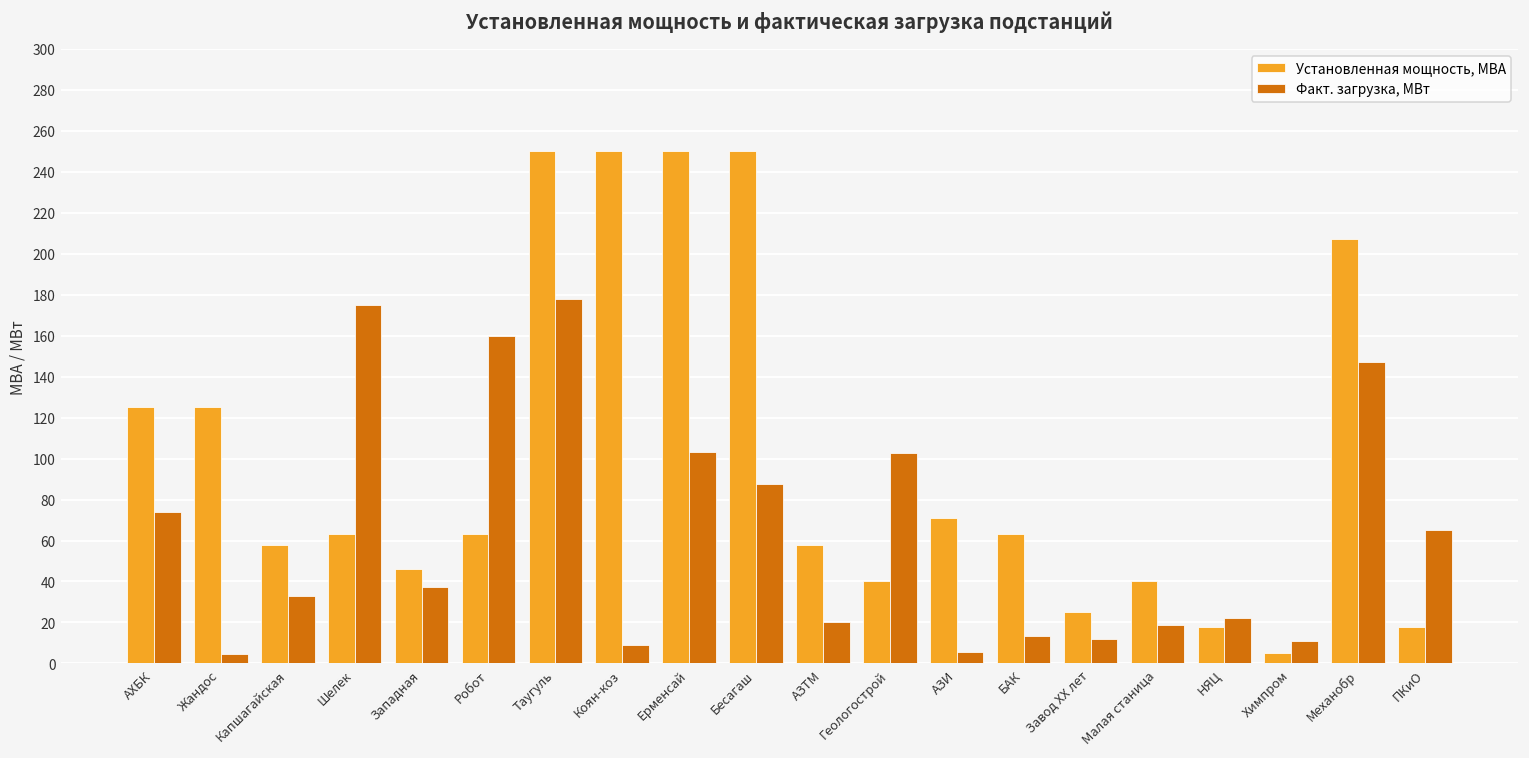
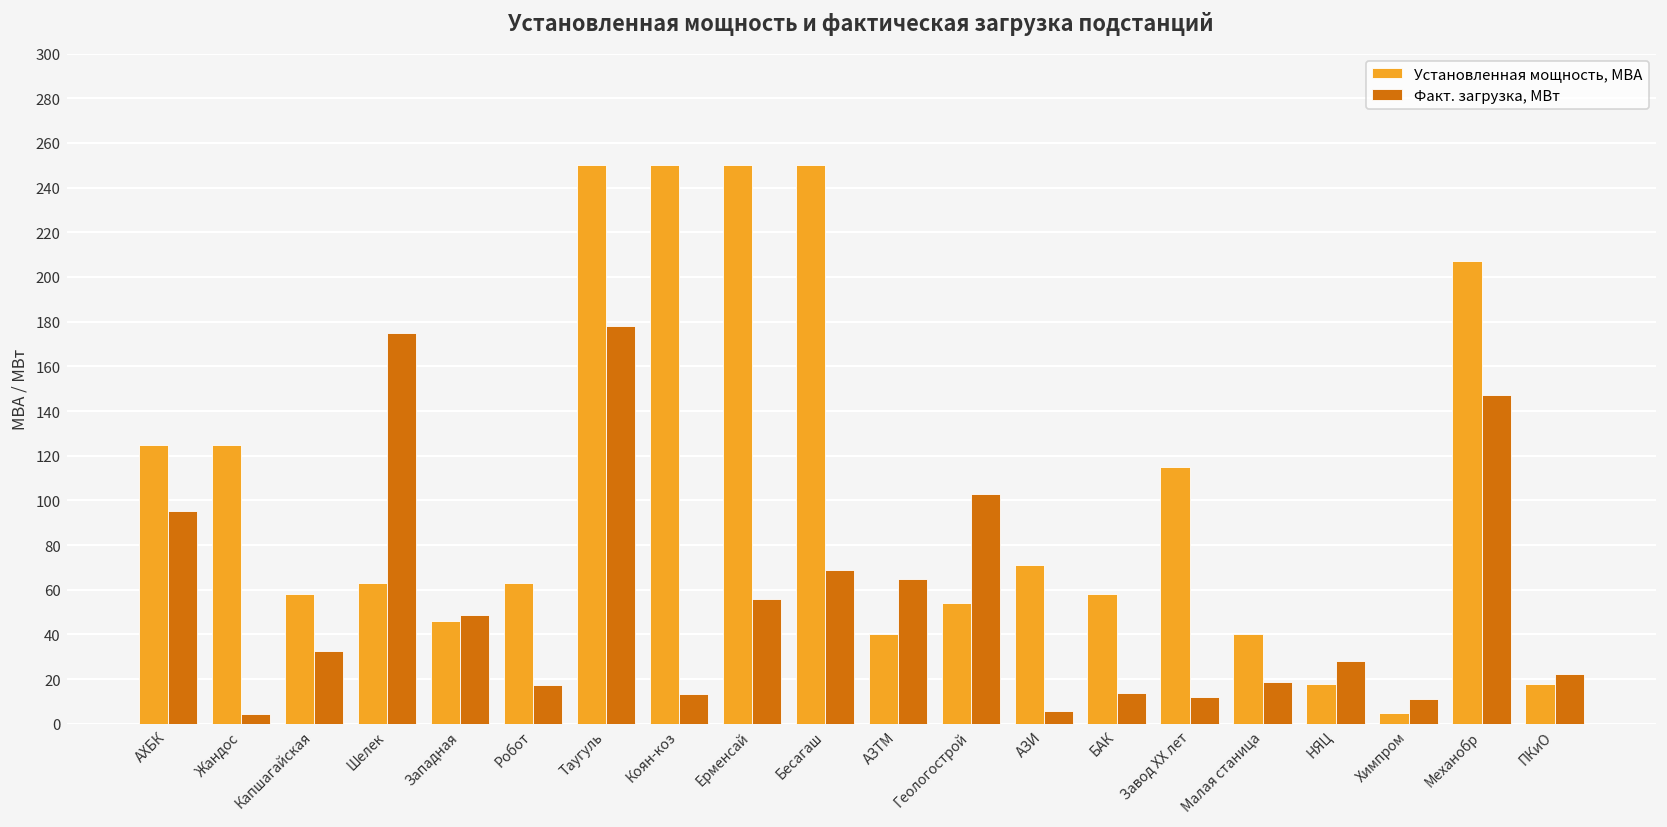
Факт. загрузка, МВт, АХБК: 74 -> 95
Факт. загрузка, МВт, Западная: 37 -> 49
Факт. загрузка, МВт, Робот: 160 -> 17
Факт. загрузка, МВт, Коян-коз: 9 -> 13
Факт. загрузка, МВт, Ерменсай: 103 -> 56
Факт. загрузка, МВт, Бесагаш: 87 -> 69
Установленная мощность, МВА, АЗТМ: 58 -> 40
Факт. загрузка, МВт, АЗТМ: 20 -> 65
Установленная мощность, МВА, Геологострой: 40 -> 54
Установленная мощность, МВА, БАК: 63 -> 58
Установленная мощность, МВА, Завод XX лет: 25 -> 115
Факт. загрузка, МВт, НЯЦ: 22 -> 28
Факт. загрузка, МВт, ПКиО: 65 -> 22
